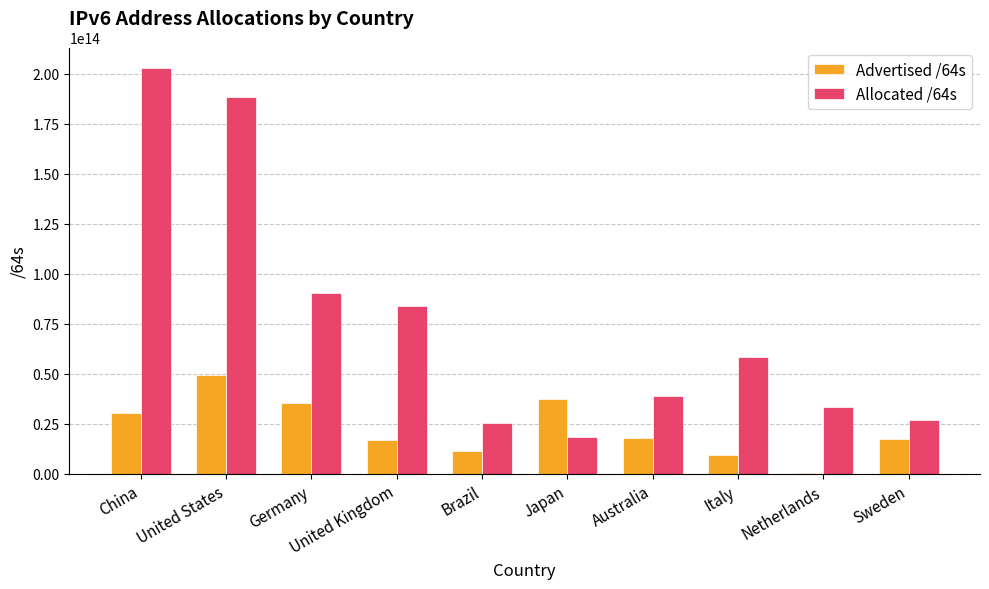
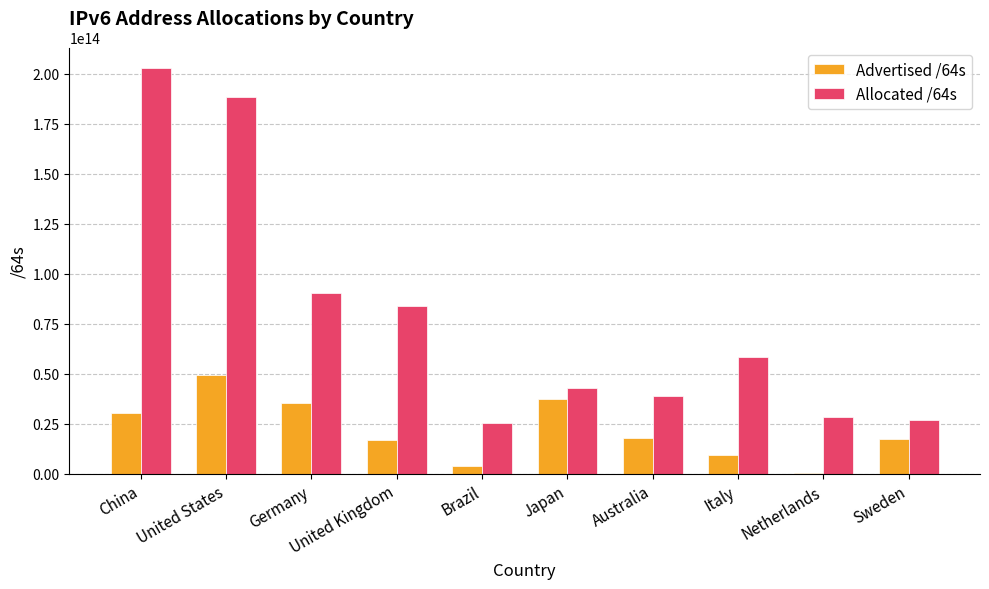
Advertised /64s, Brazil: 11000000000000 -> 4000000000000
Allocated /64s, Japan: 18000000000000 -> 43000000000000
Allocated /64s, Netherlands: 33000000000000 -> 28000000000000
